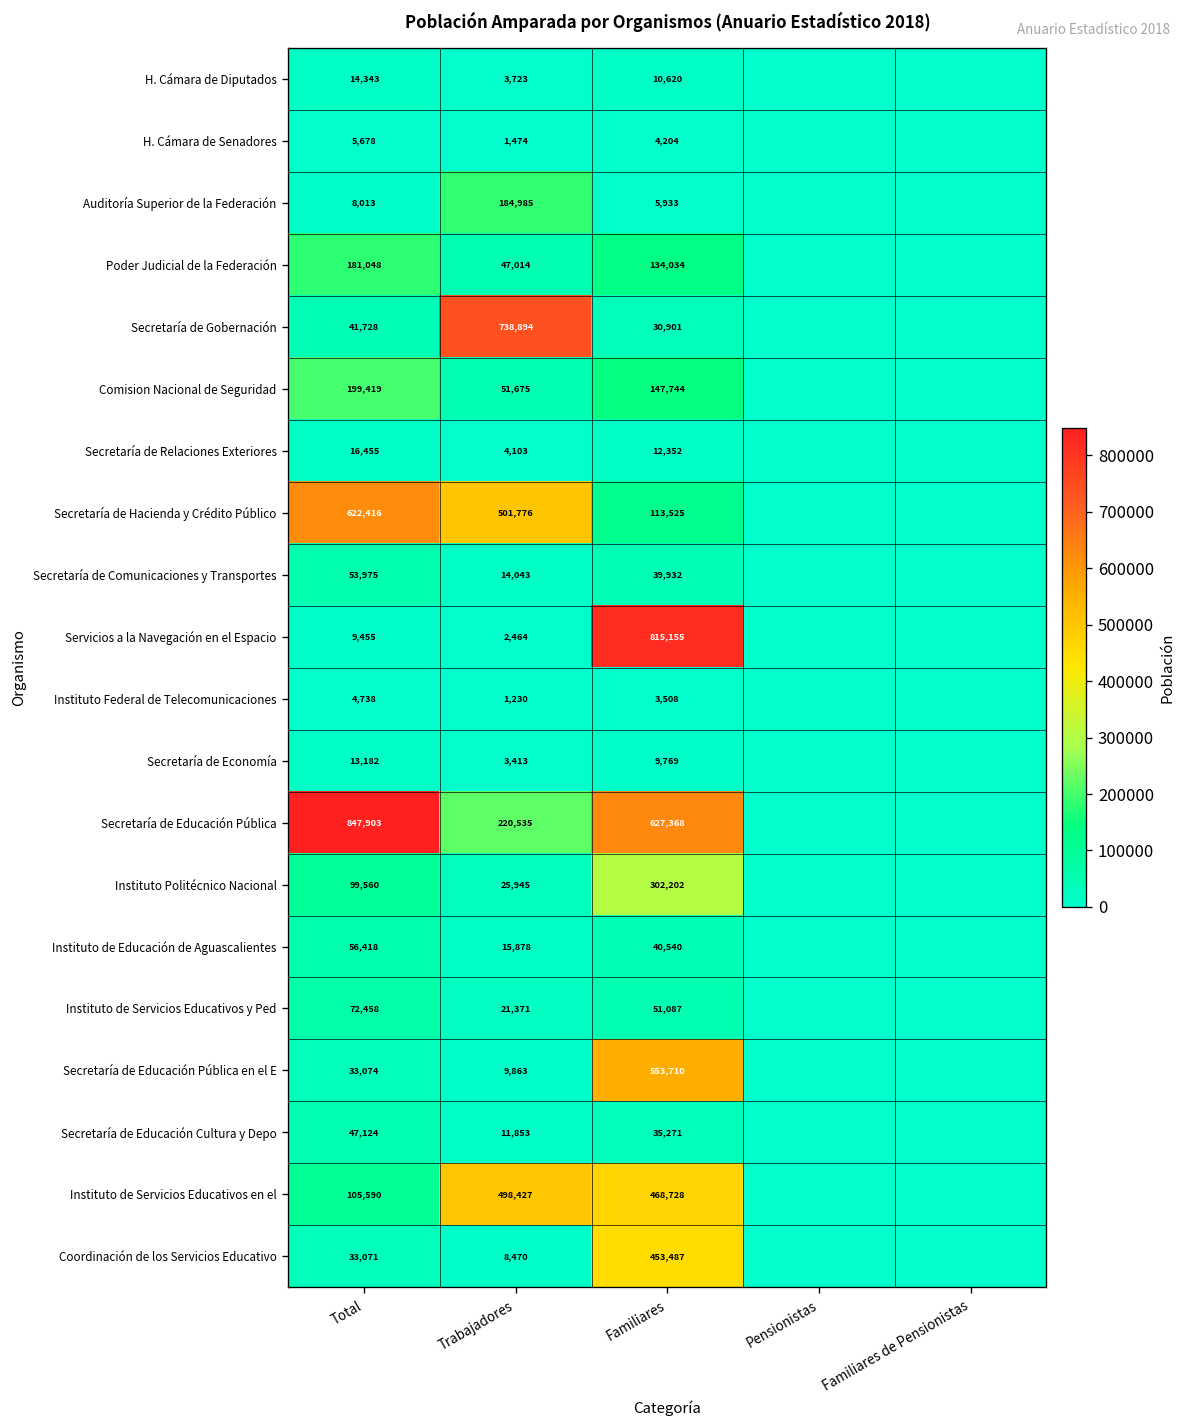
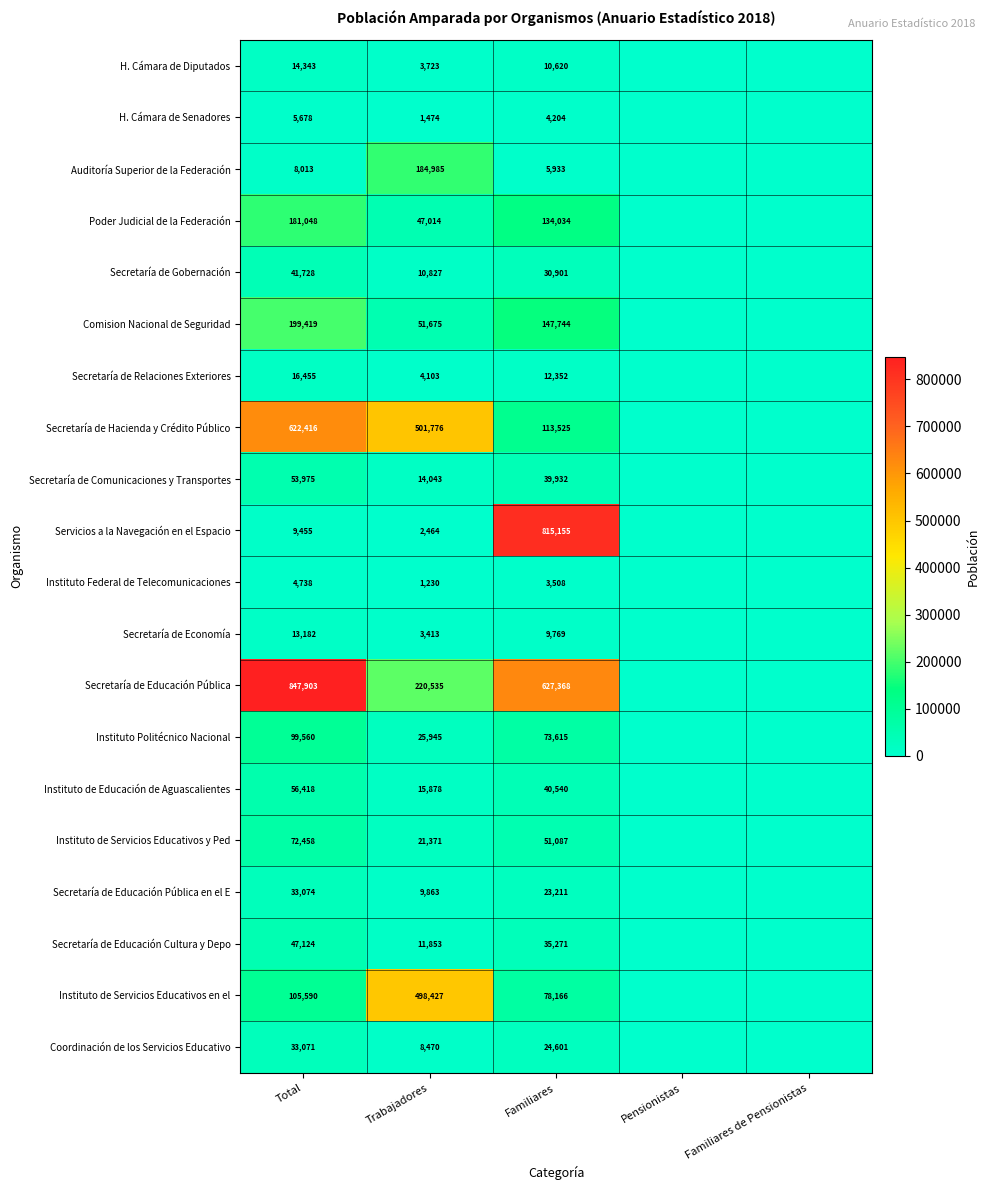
Secretaría de Gobernación, Trabajadores: 738,894 -> 10,827
Instituto Politécnico Nacional, Familiares: 302,202 -> 73,615
Secretaría de Educación Pública en el E, Familiares: 553,710 -> 23,211
Instituto de Servicios Educativos en el, Familiares: 468,728 -> 78,166
Coordinación de los Servicios Educativo, Familiares: 453,487 -> 24,601
